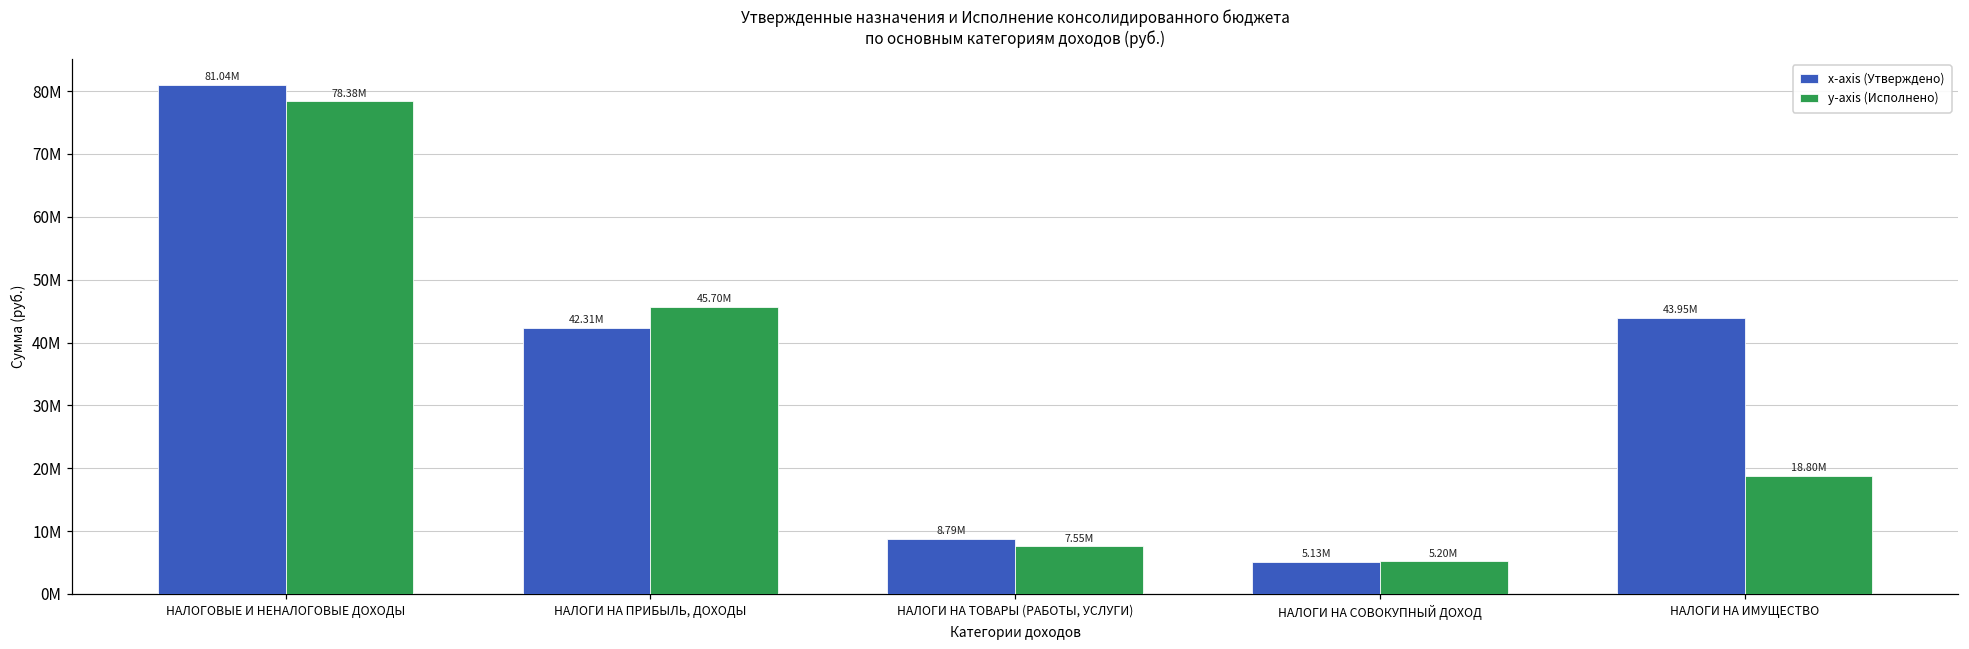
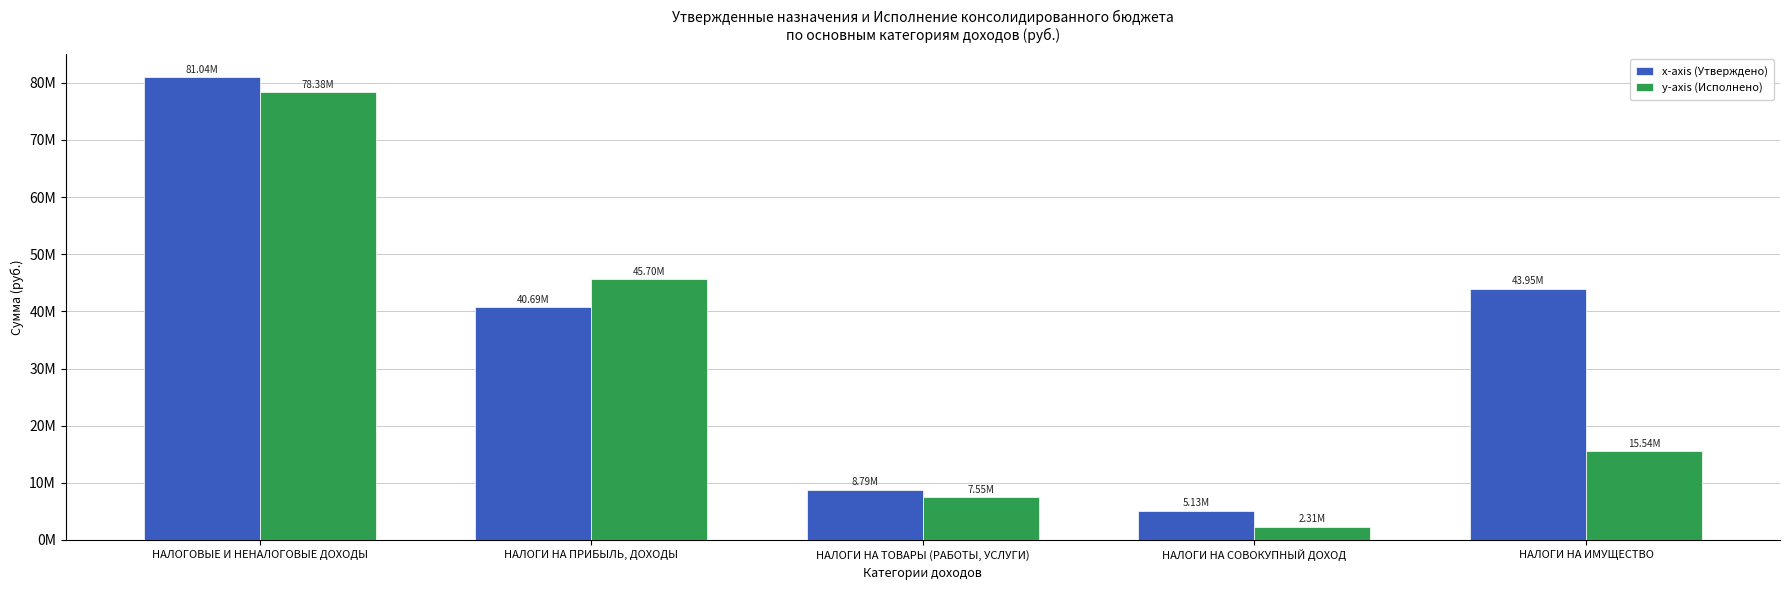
x-axis (Утверждено), НАЛОГИ НА ПРИБЫЛЬ, ДОХОДЫ: 42.31M -> 40.69M
y-axis (Исполнено), НАЛОГИ НА СОВОКУПНЫЙ ДОХОД: 5.20M -> 2.31M
y-axis (Исполнено), НАЛОГИ НА ИМУЩЕСТВО: 18.80M -> 15.54M
